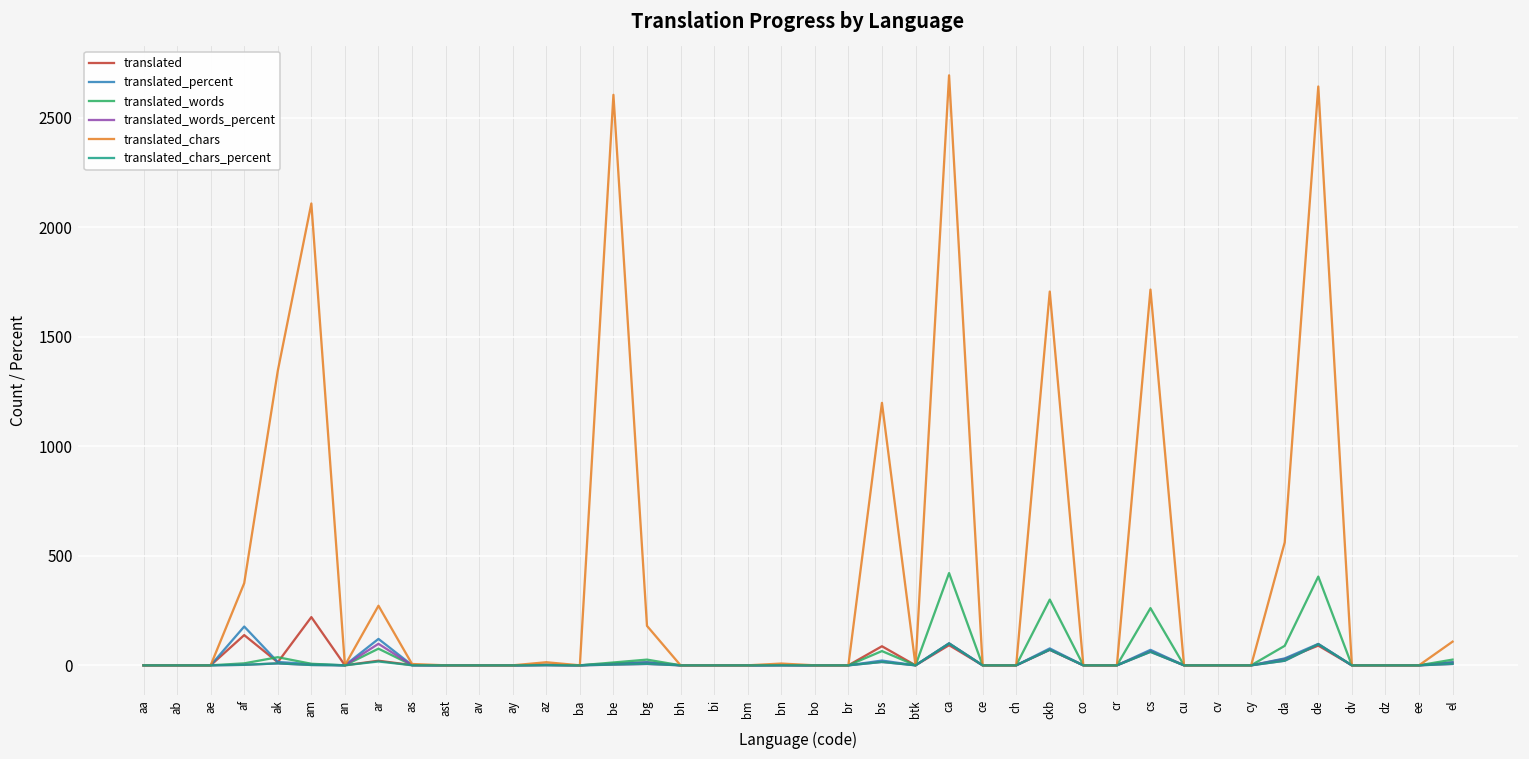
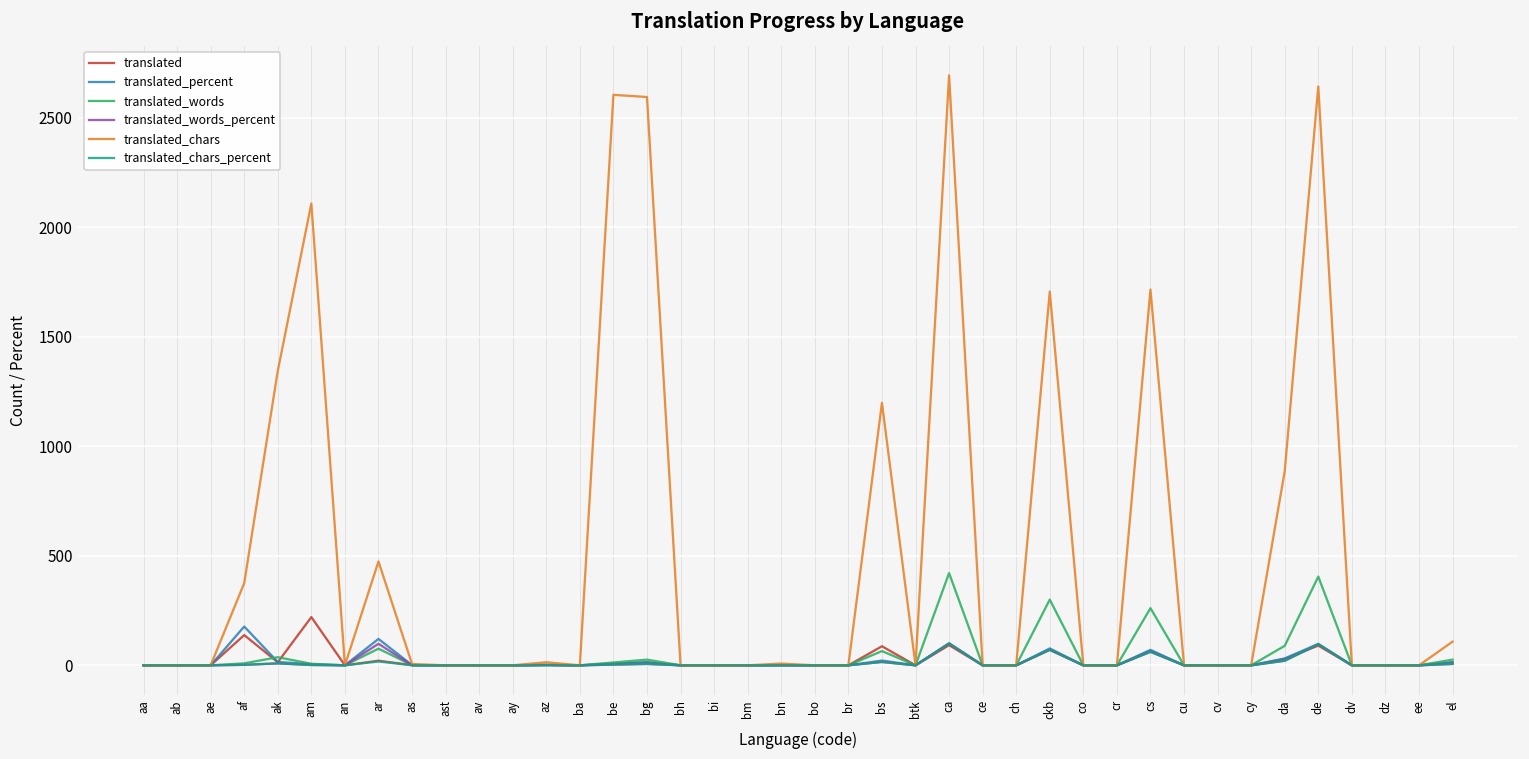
translated_chars, ar: 270 -> 470
translated_chars, bg: 180 -> 2590
translated_chars, da: 560 -> 890
